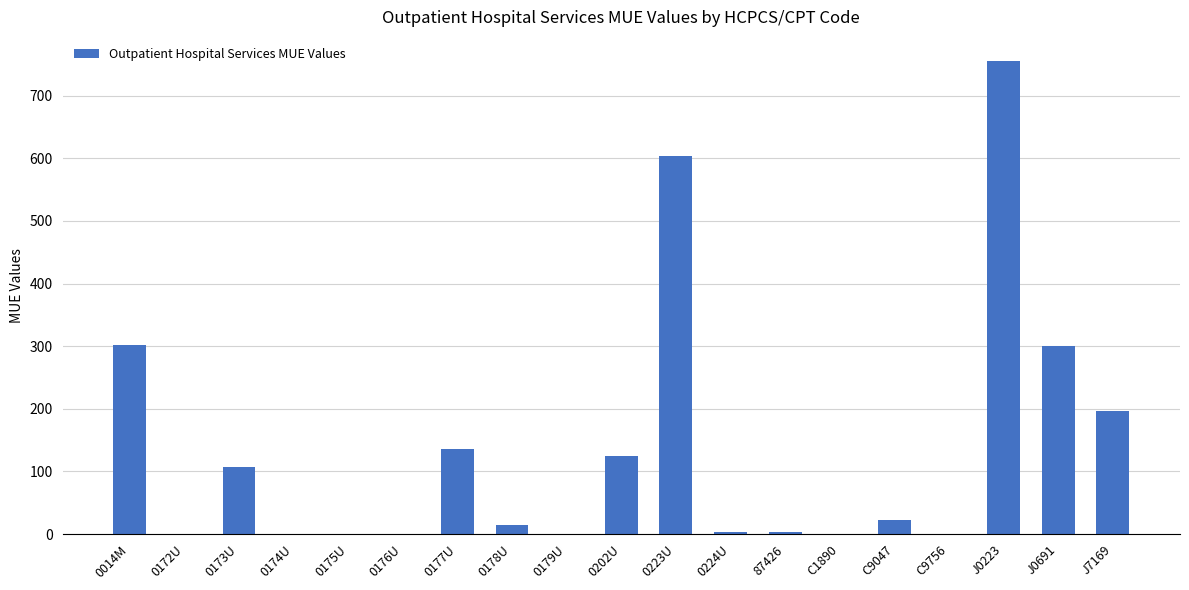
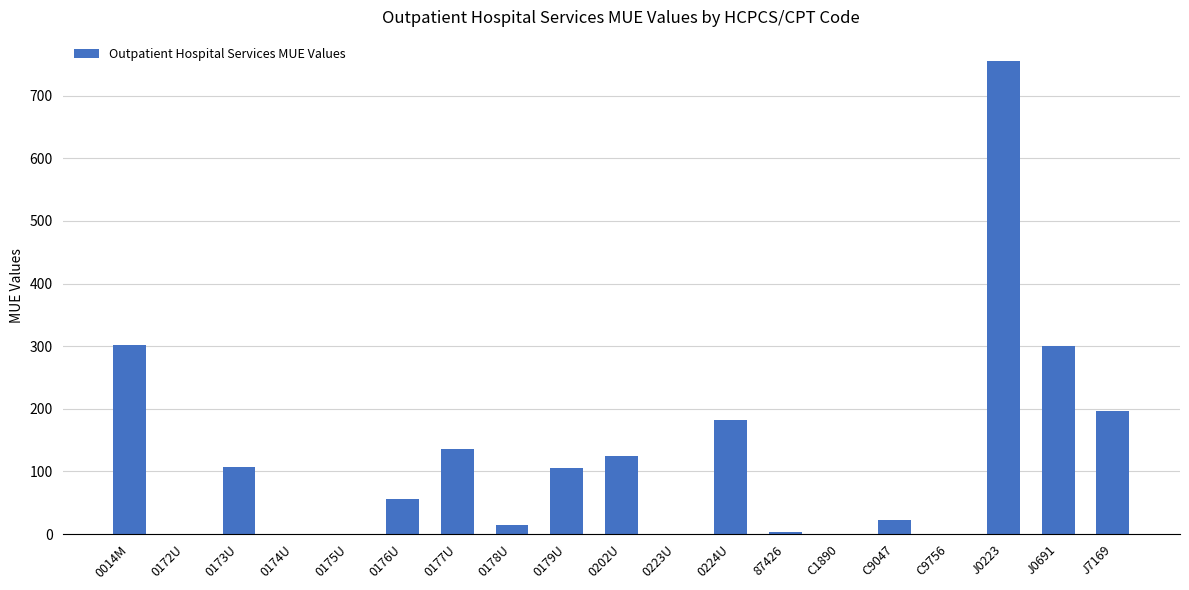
0176U: 0 -> 60
0179U: 0 -> 110
0223U: 600 -> 0
0224U: 0 -> 180
